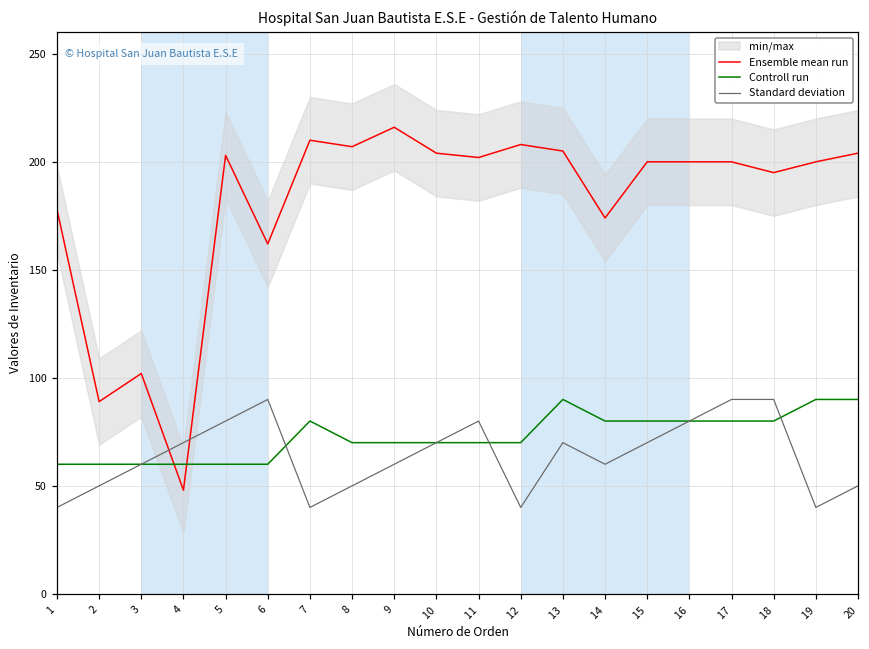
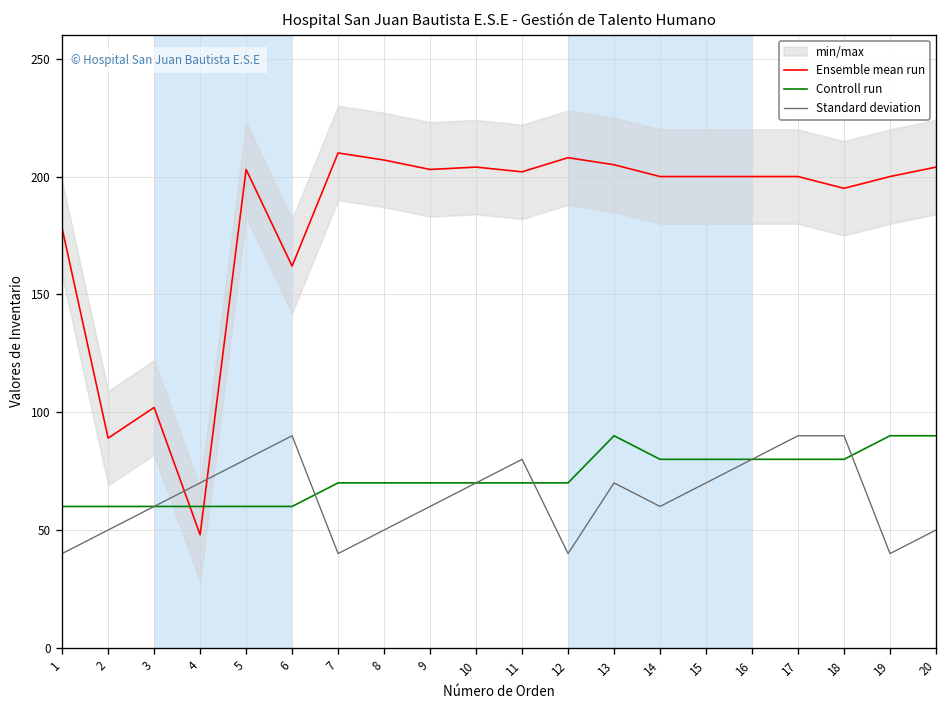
Controll run, 7: 80 -> 70
Ensemble mean run, 9: 216 -> 203
Ensemble mean run, 14: 174 -> 200
